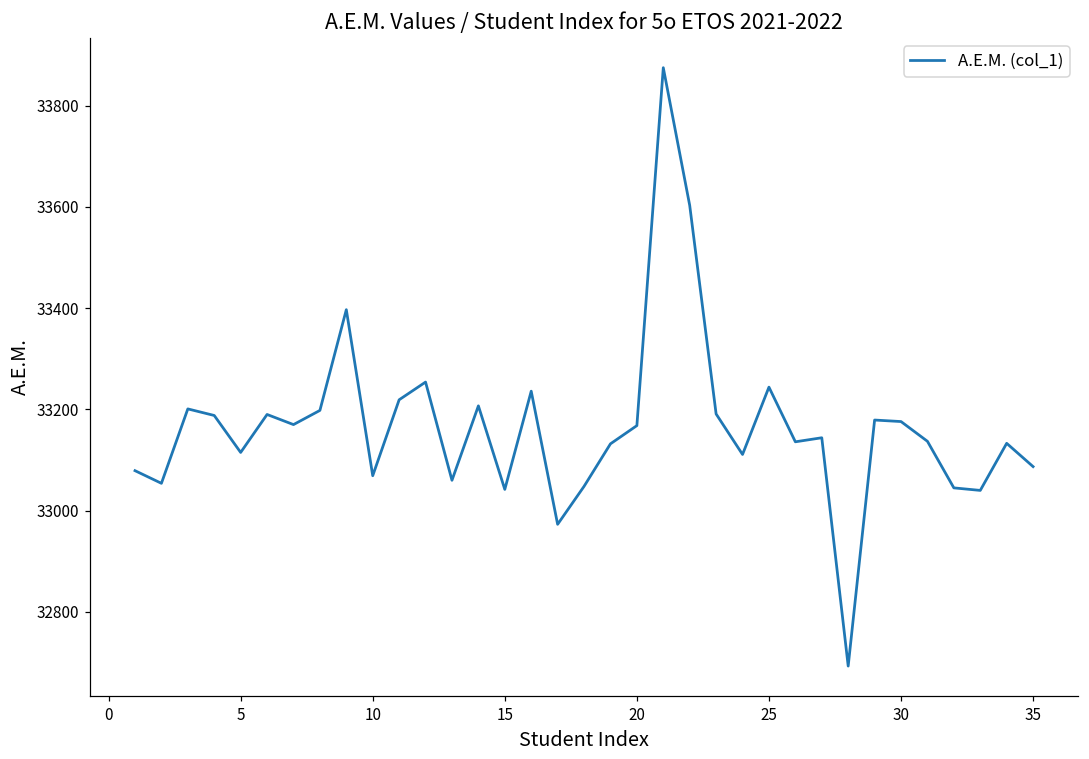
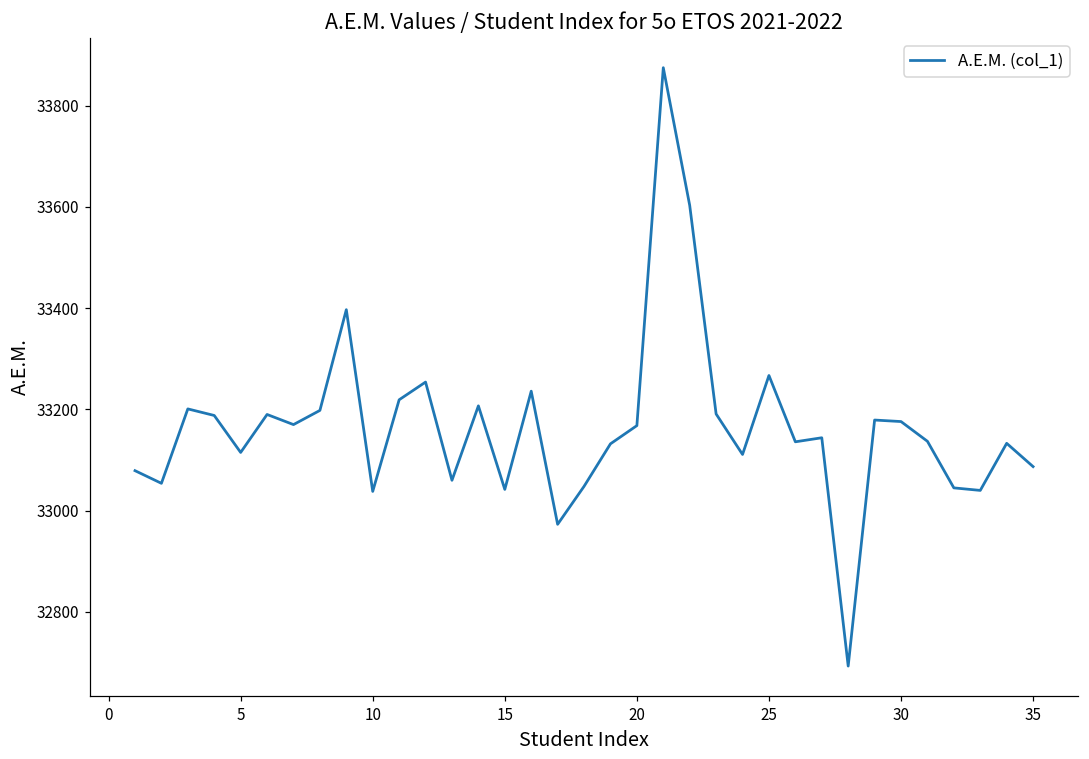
10: 33070 -> 33040
25: 33240 -> 33270
